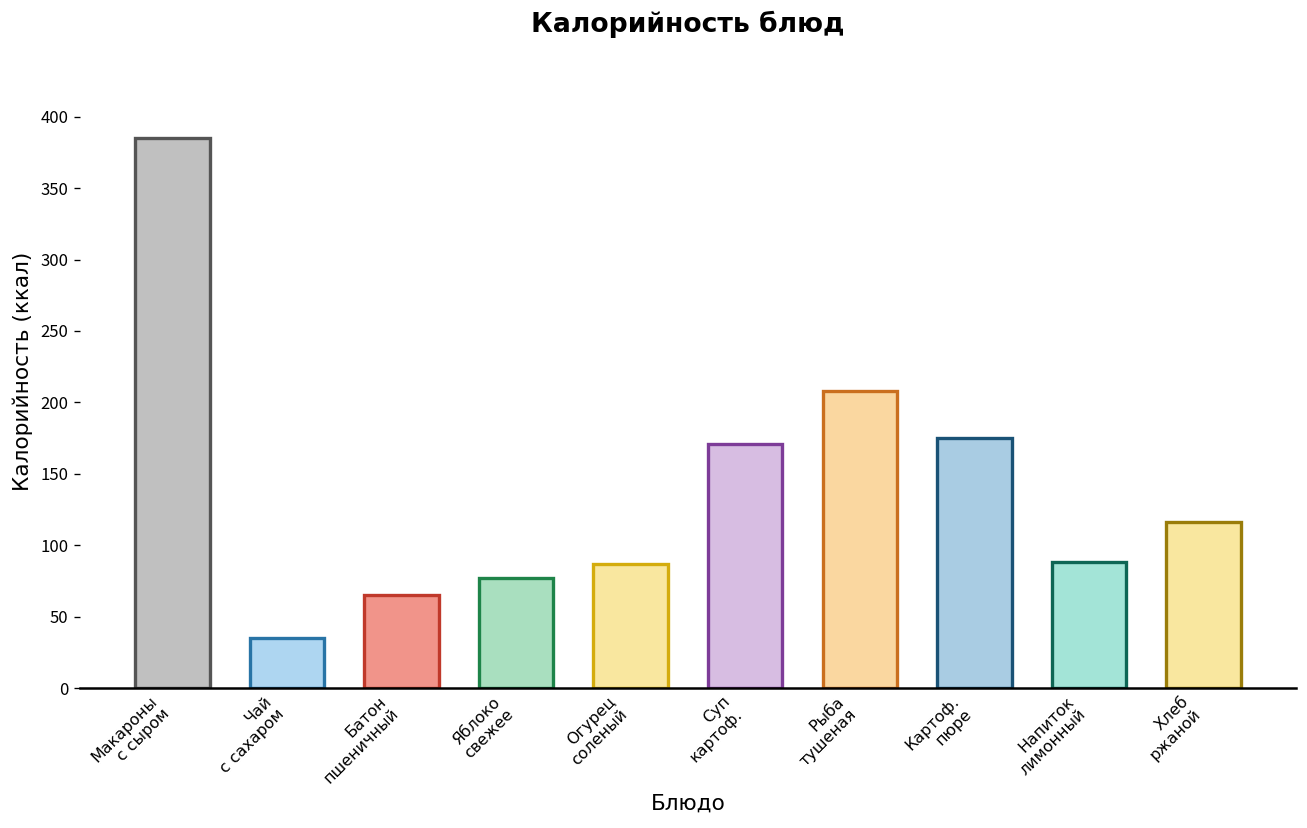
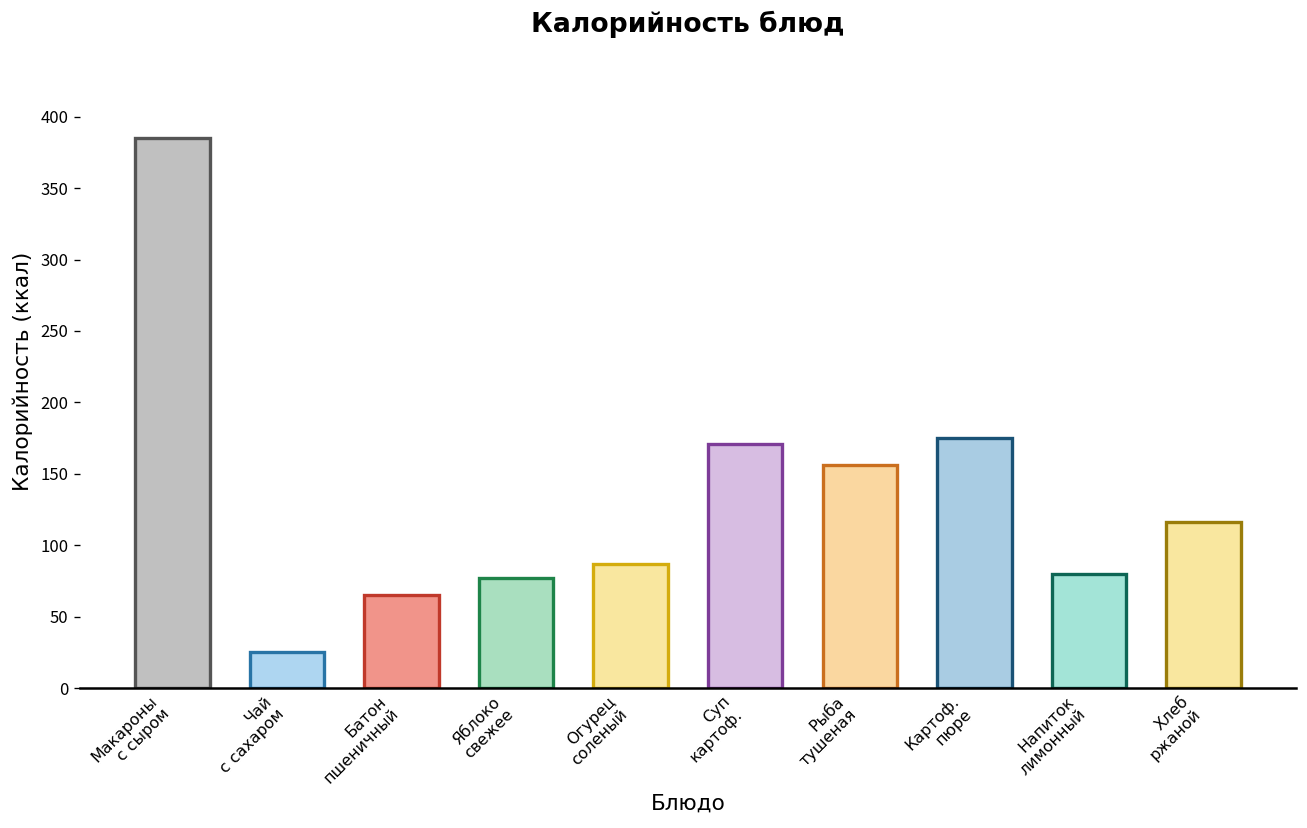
Чай с сахаром: 35 -> 25
Рыба тушеная: 208 -> 156
Напиток лимонный: 88 -> 80
